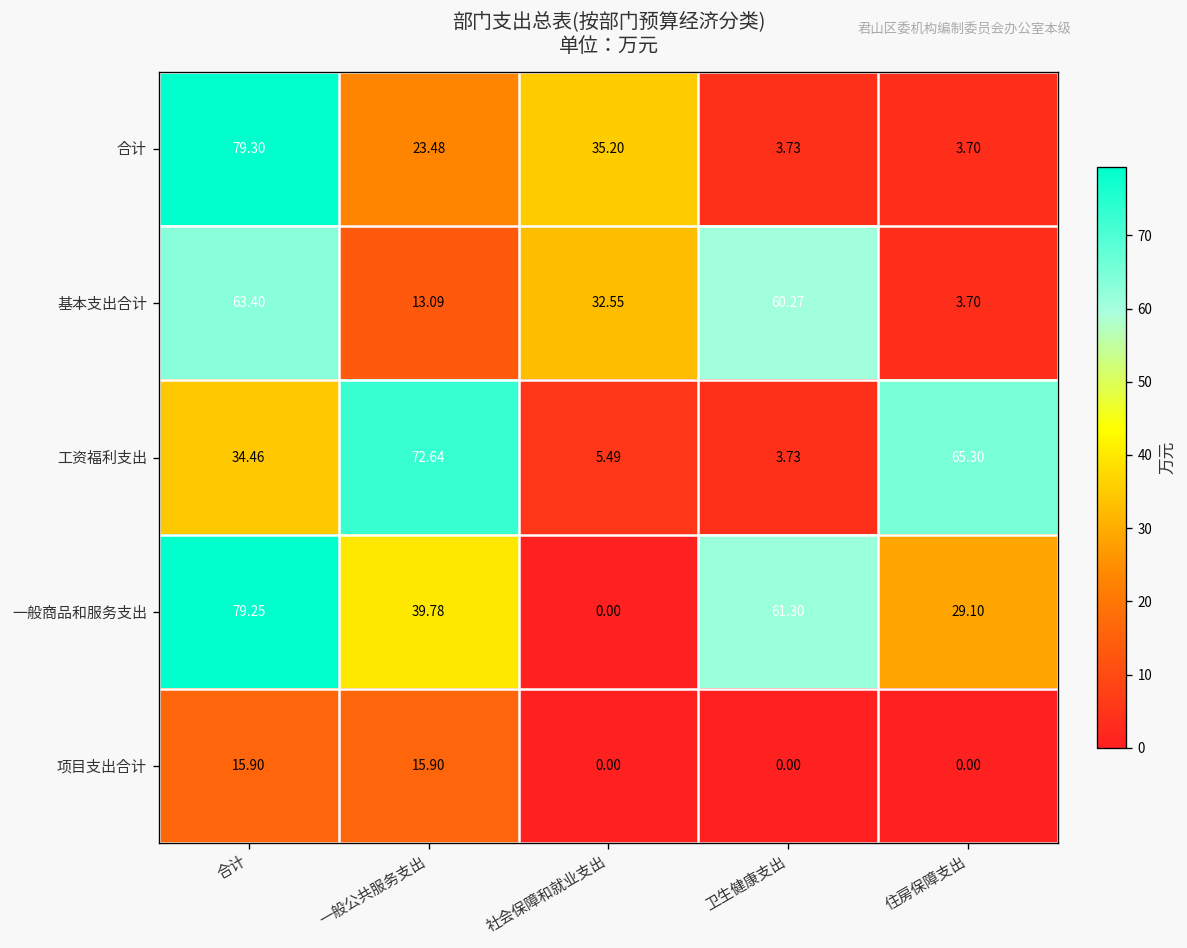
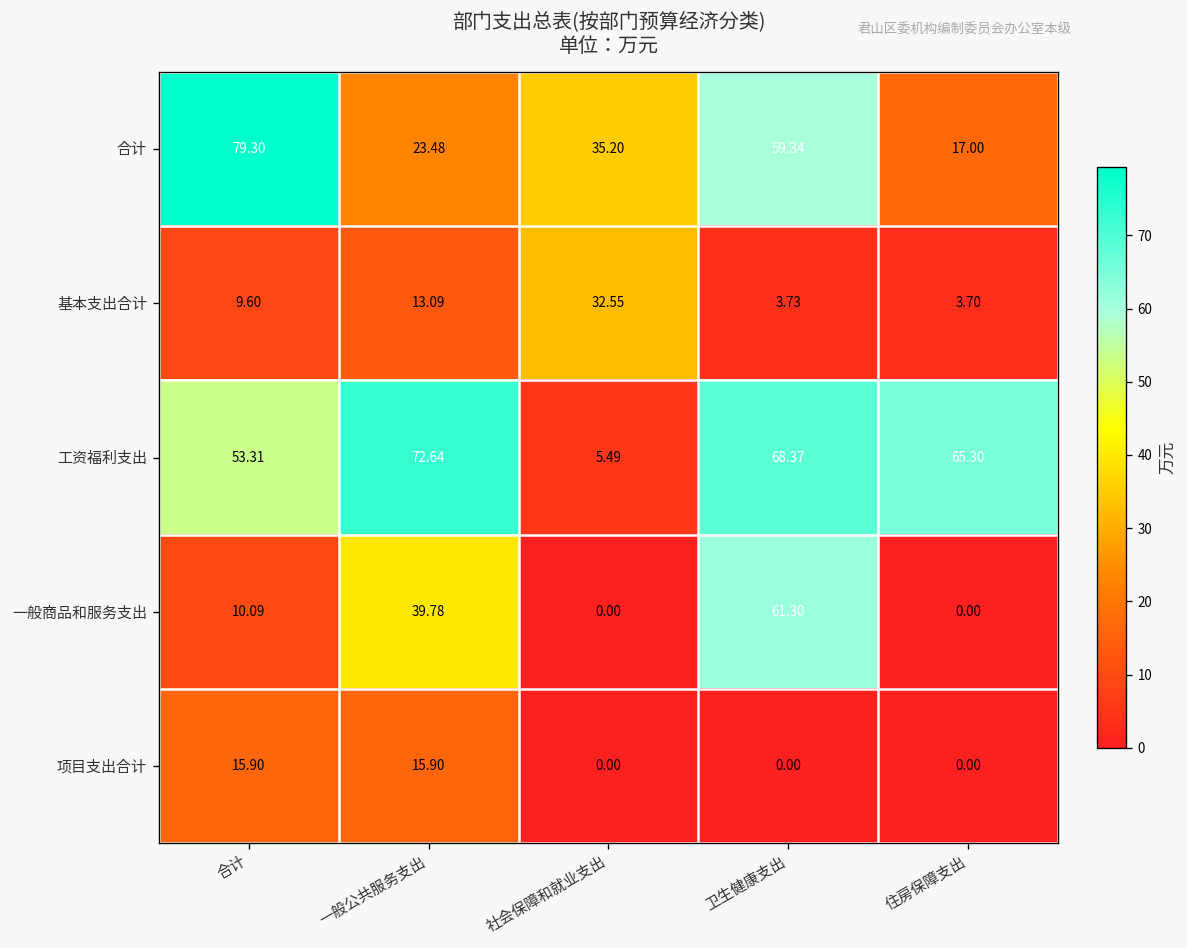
合计, 卫生健康支出: 3.73 -> 59.34
合计, 住房保障支出: 3.70 -> 17.00
基本支出合计, 合计: 63.40 -> 9.60
基本支出合计, 卫生健康支出: 60.27 -> 3.73
工资福利支出, 合计: 34.46 -> 53.31
工资福利支出, 卫生健康支出: 3.73 -> 68.37
一般商品和服务支出, 合计: 79.25 -> 10.09
一般商品和服务支出, 住房保障支出: 29.10 -> 0.00
